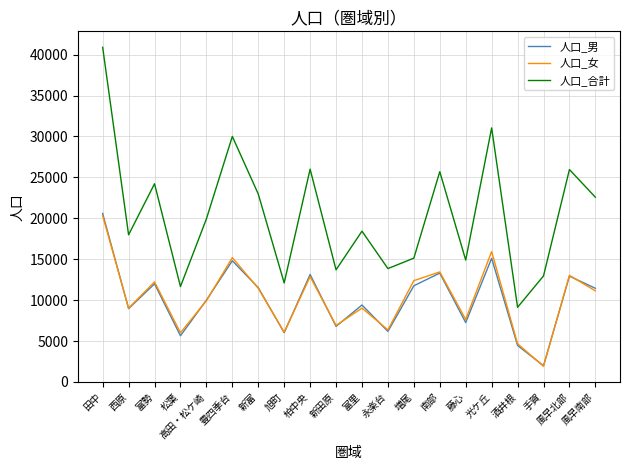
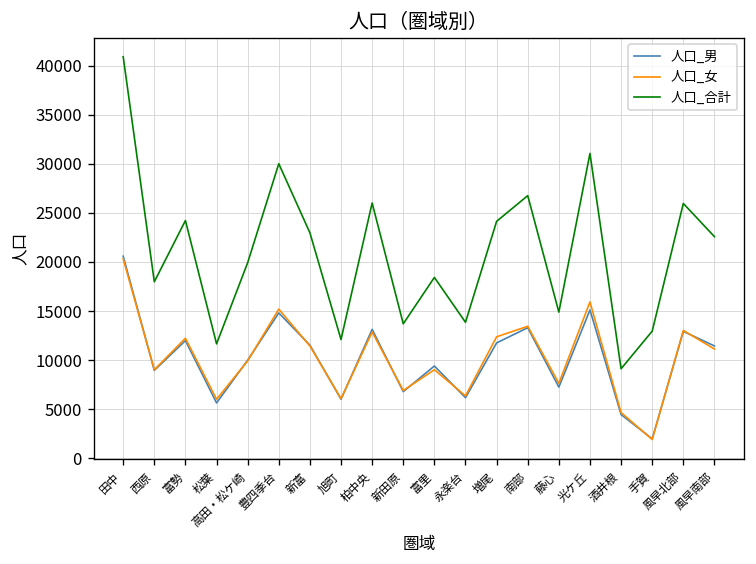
人口_合計, 増尾: 15000 -> 24000
人口_合計, 南部: 26000 -> 27000
